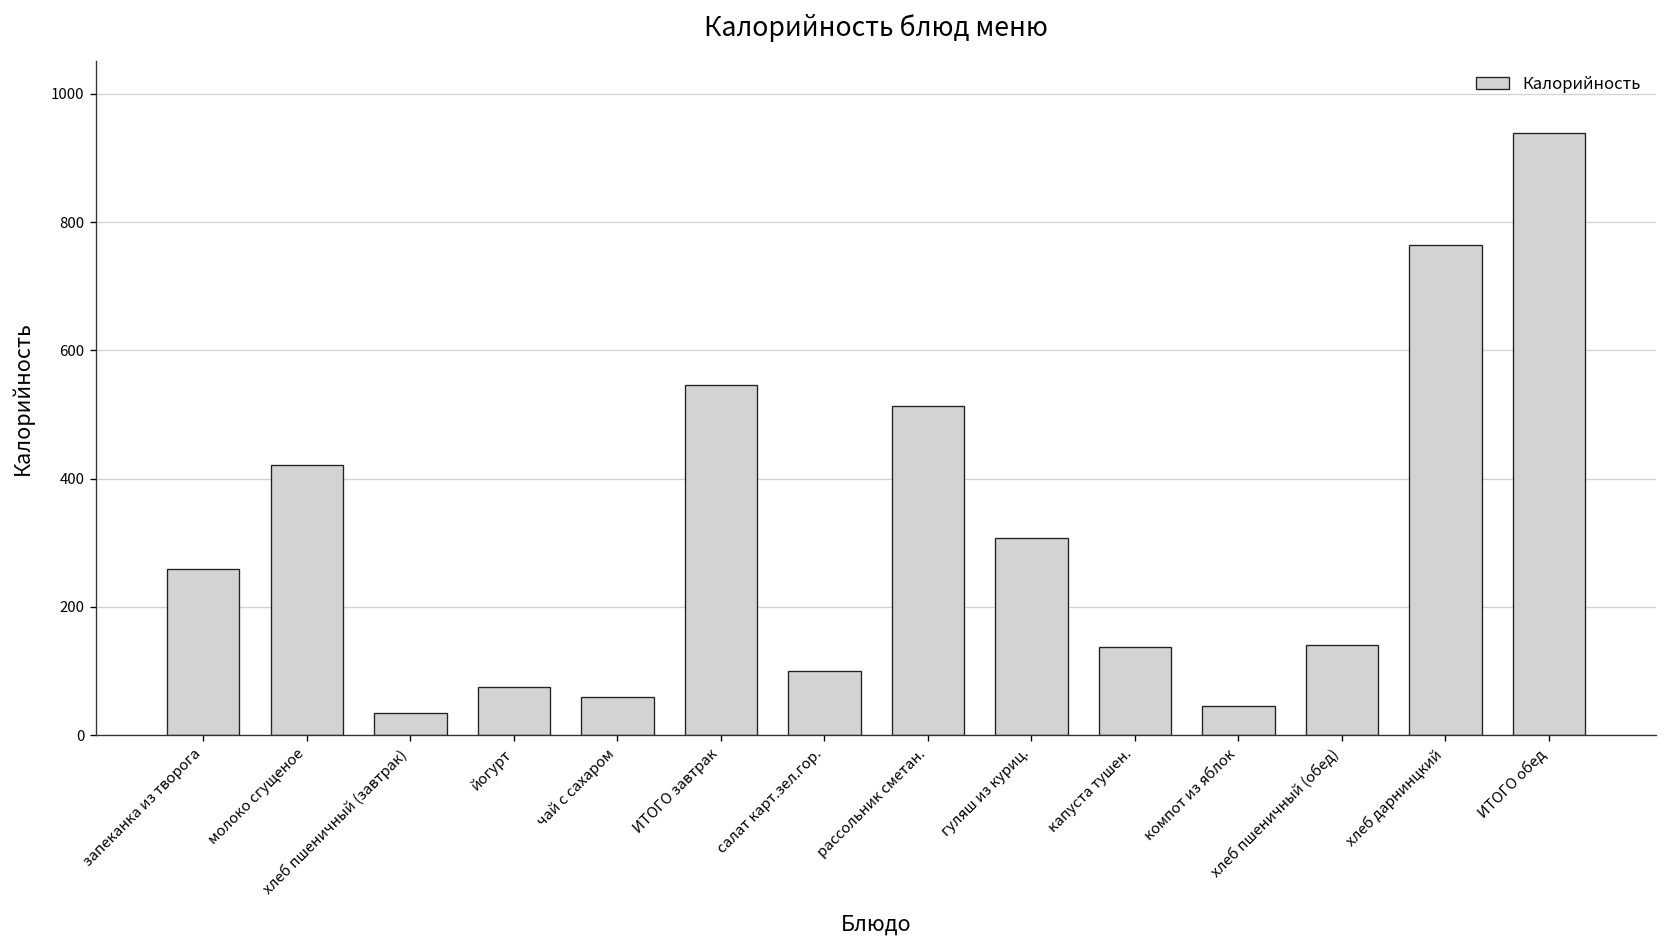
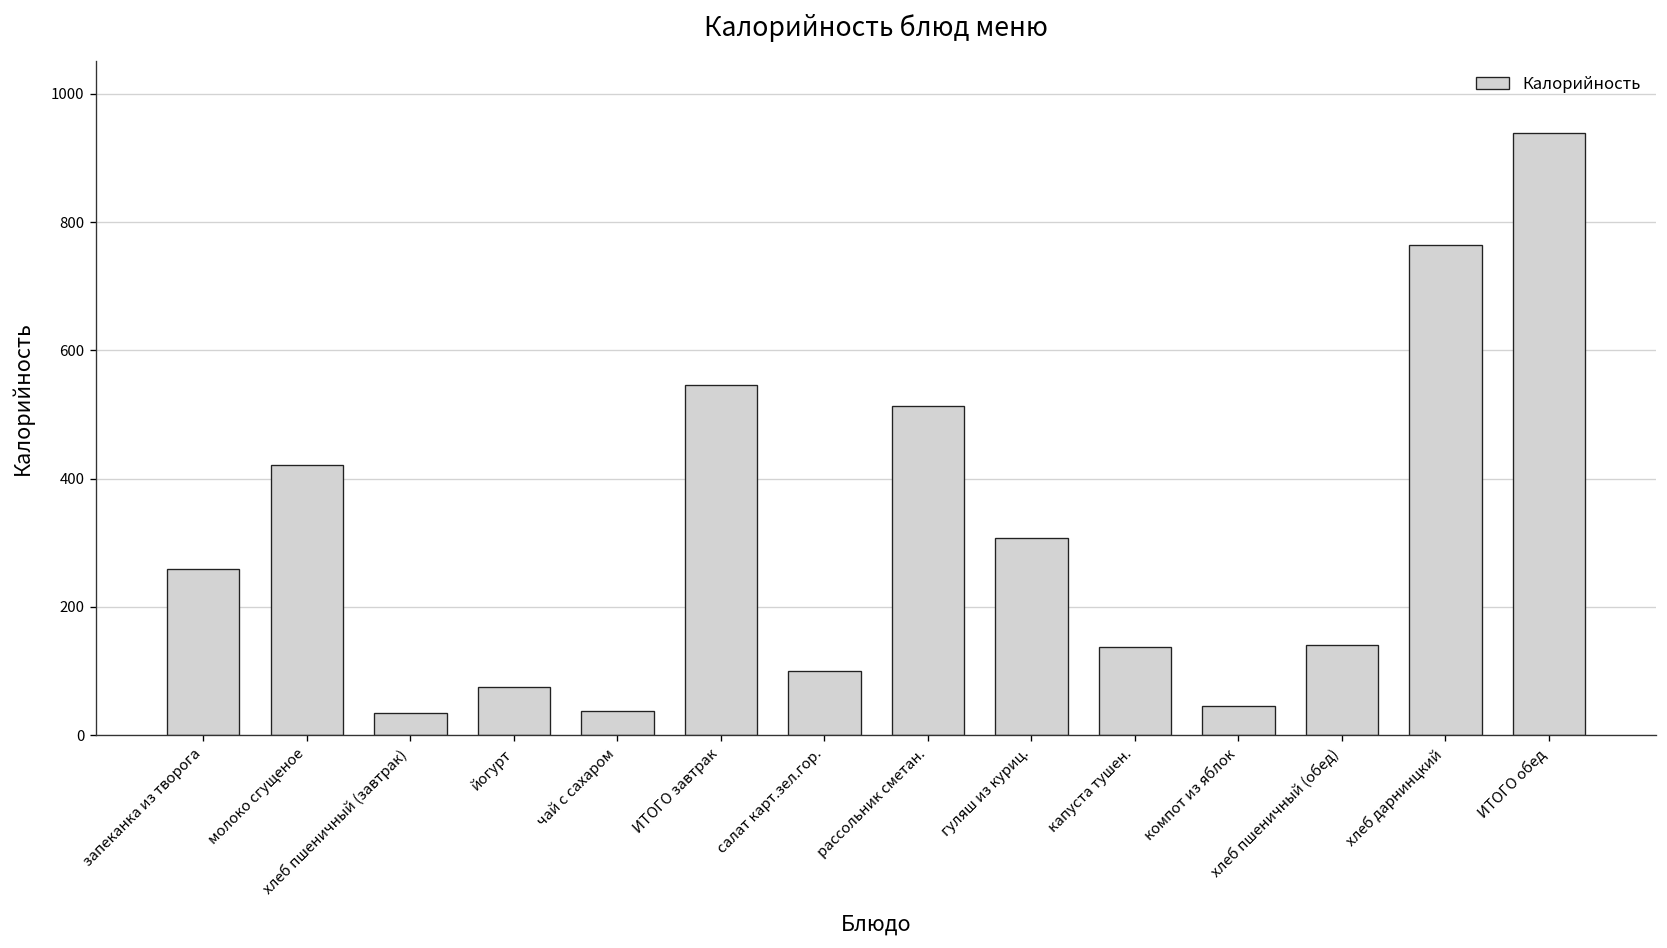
чай с сахаром: 60 -> 40
